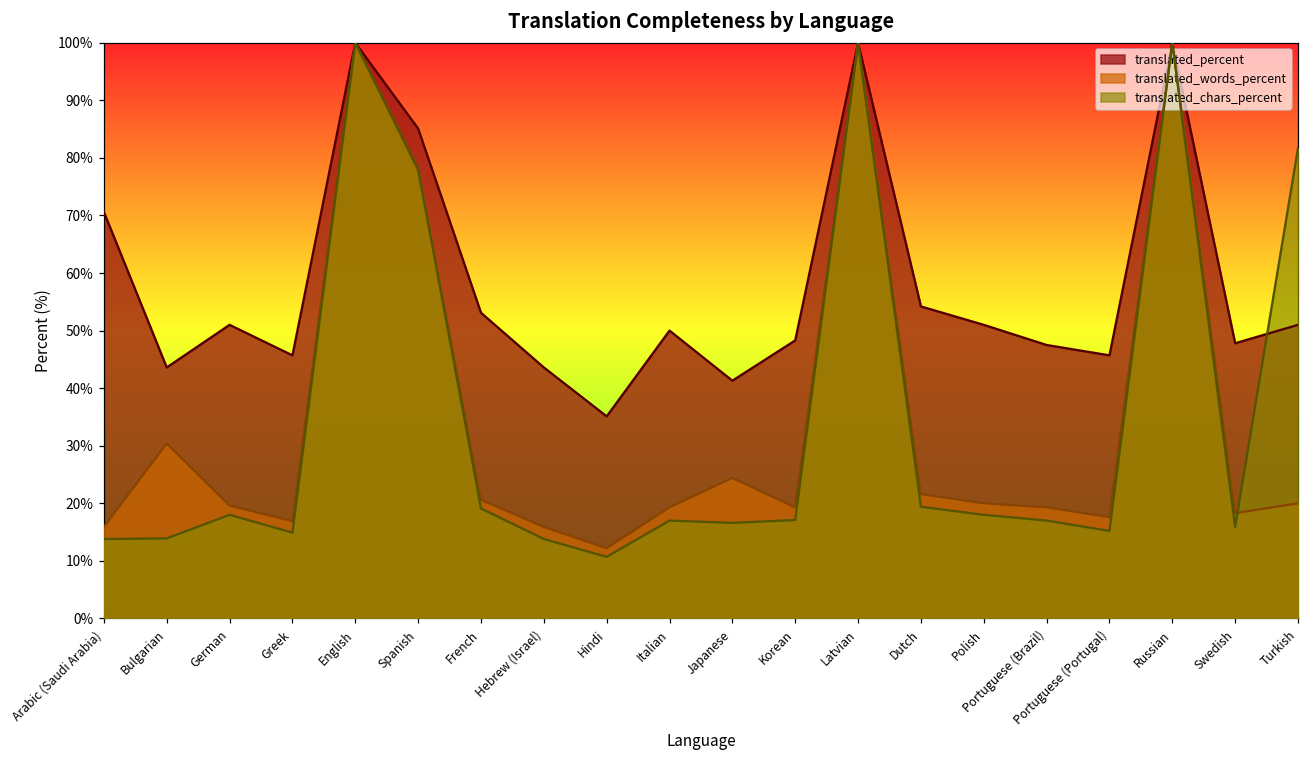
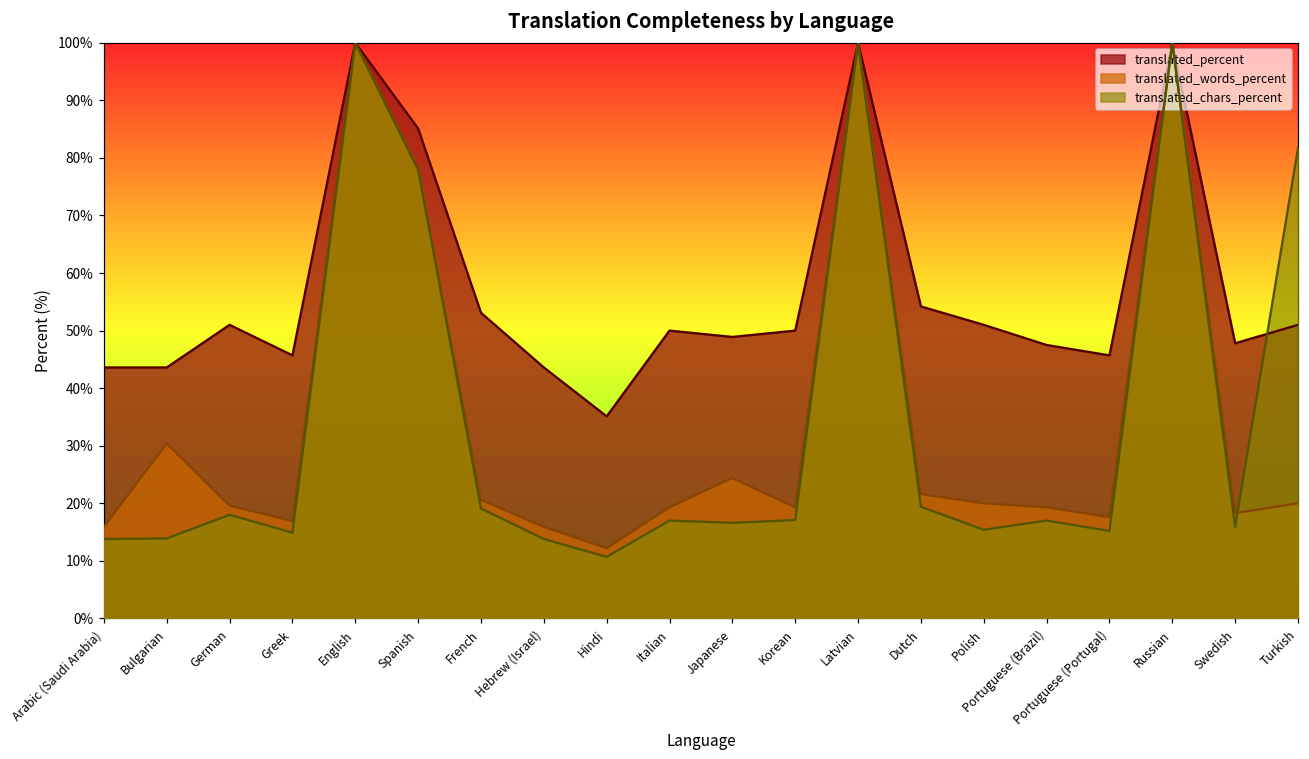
translated_percent, Arabic (Saudi Arabia): 71% -> 44%
translated_percent, Japanese: 41% -> 49%
translated_percent, Korean: 48% -> 50%
translated_chars_percent, Polish: 18% -> 15%
